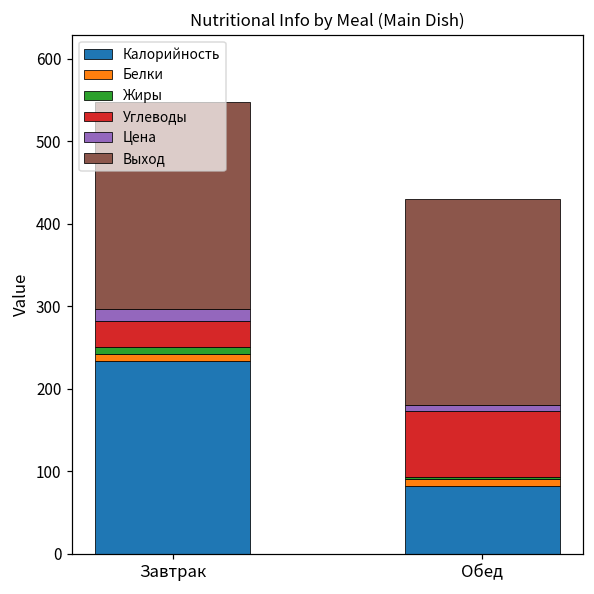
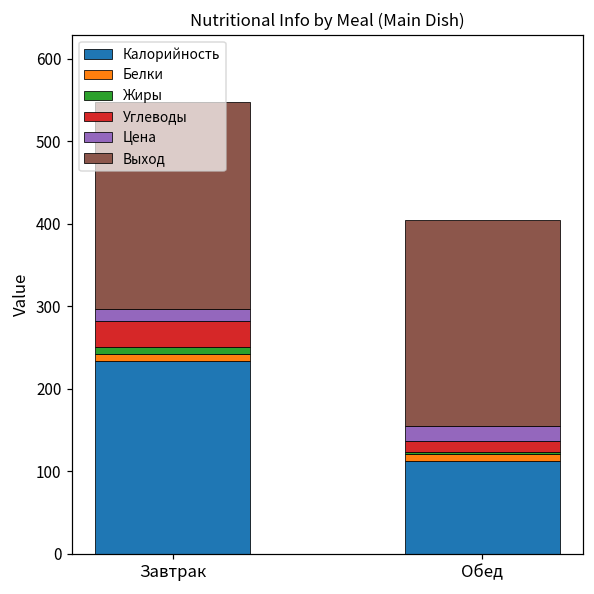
Калорийность, Обед: 80 -> 110
Углеводы, Обед: 80 -> 10
Цена, Обед: 10 -> 20
